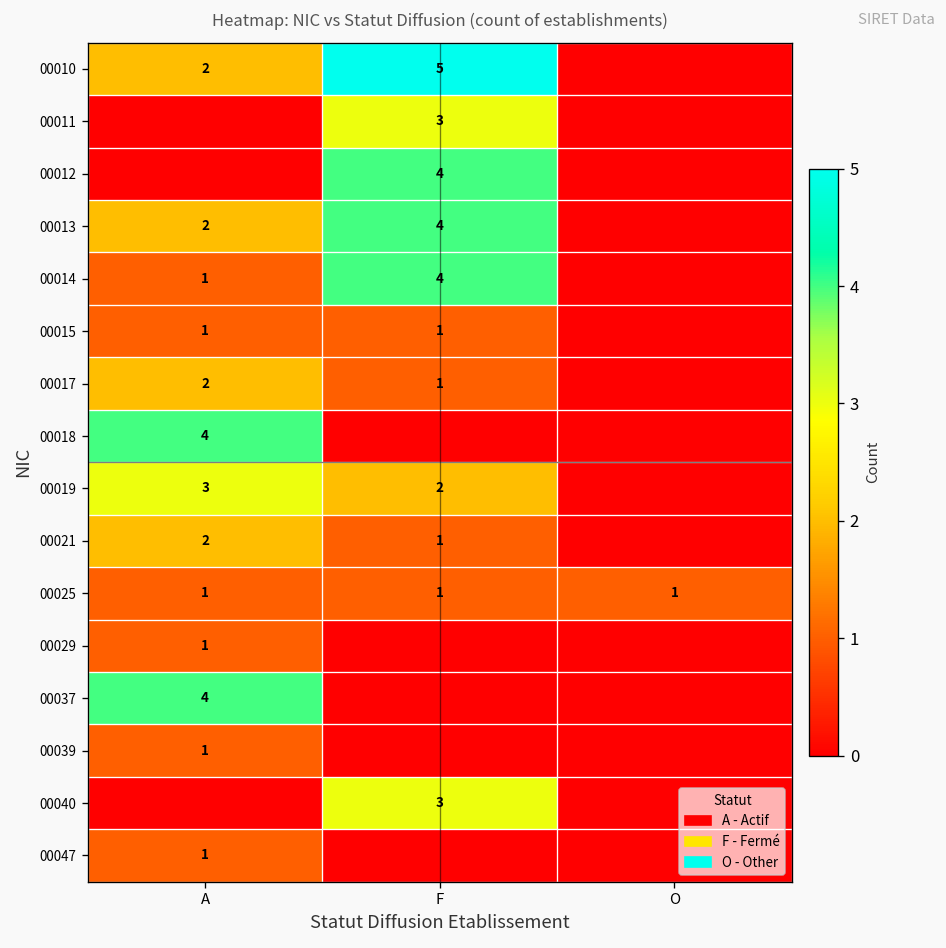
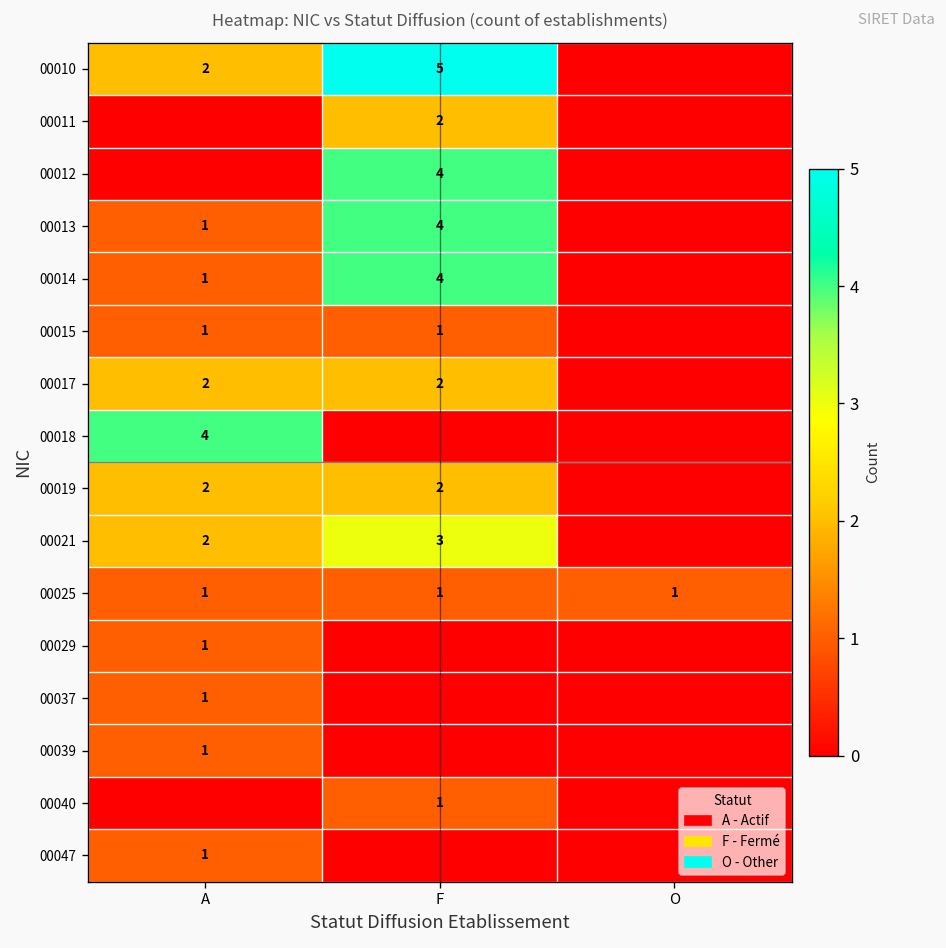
00011, F: 3 -> 2
00013, A: 2 -> 1
00017, F: 1 -> 2
00019, A: 3 -> 2
00021, F: 1 -> 3
00037, A: 4 -> 1
00040, F: 3 -> 1
